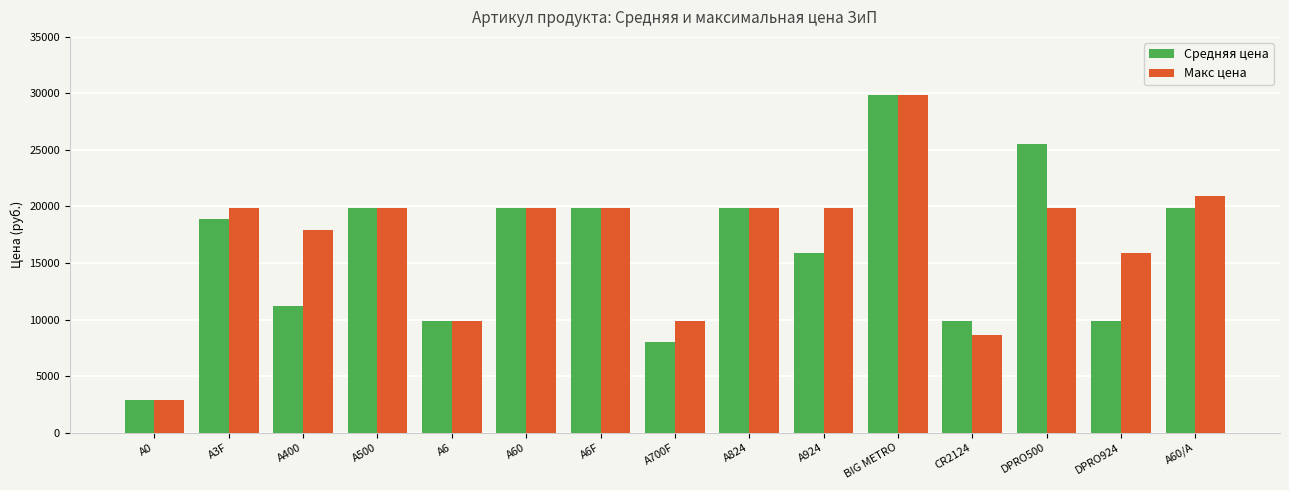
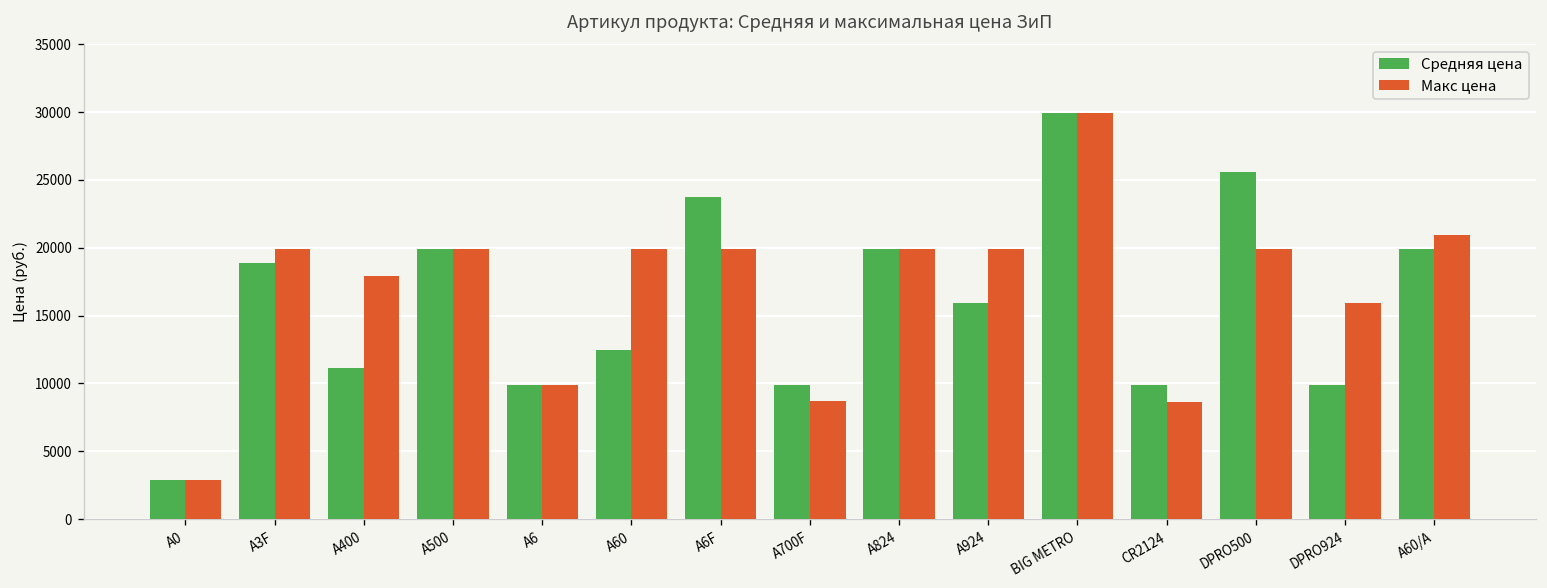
Средняя цена, A60: 19900 -> 12500
Средняя цена, A6F: 19900 -> 23800
Средняя цена, A700F: 8000 -> 9900
Макс цена, A700F: 9900 -> 8700
